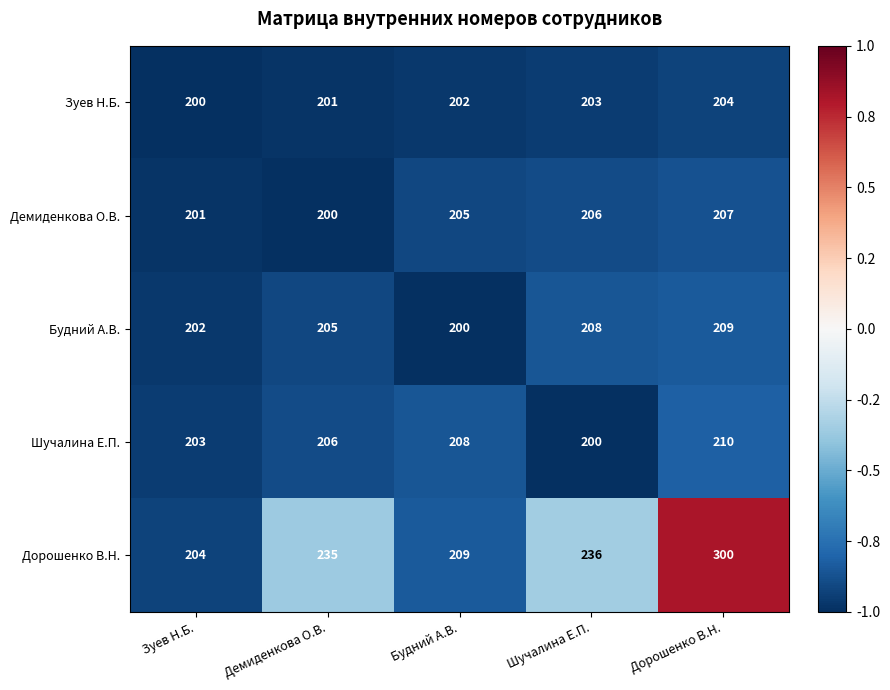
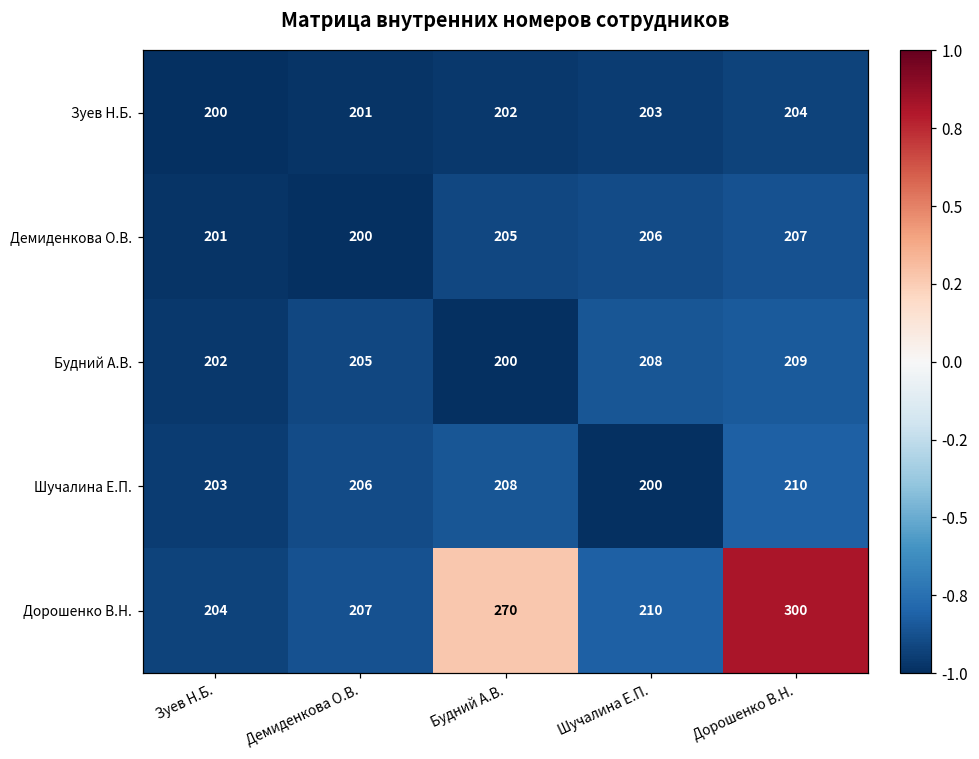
Дорошенко В.Н., Демиденкова О.В.: 235 -> 207
Дорошенко В.Н., Будний А.В.: 209 -> 270
Дорошенко В.Н., Шучалина Е.П.: 236 -> 210
